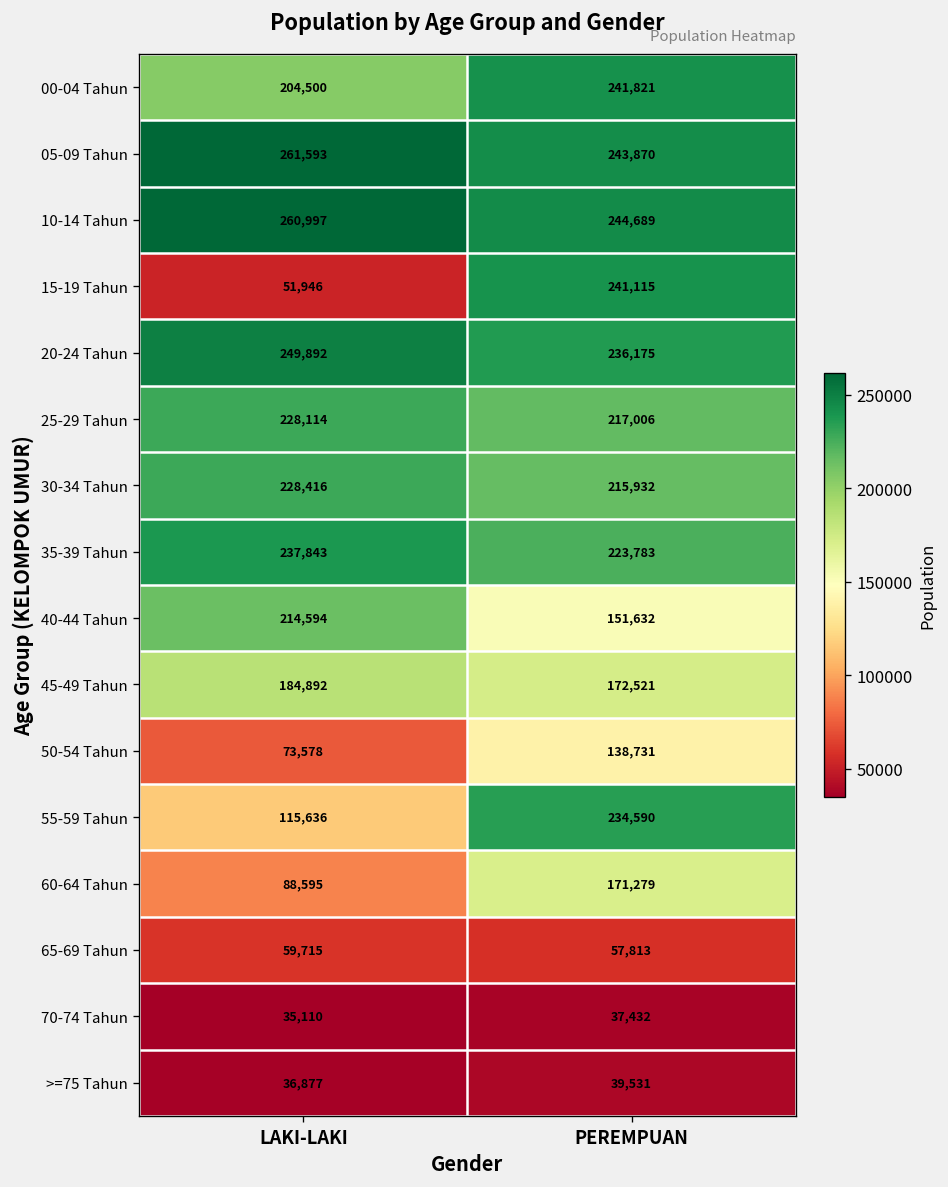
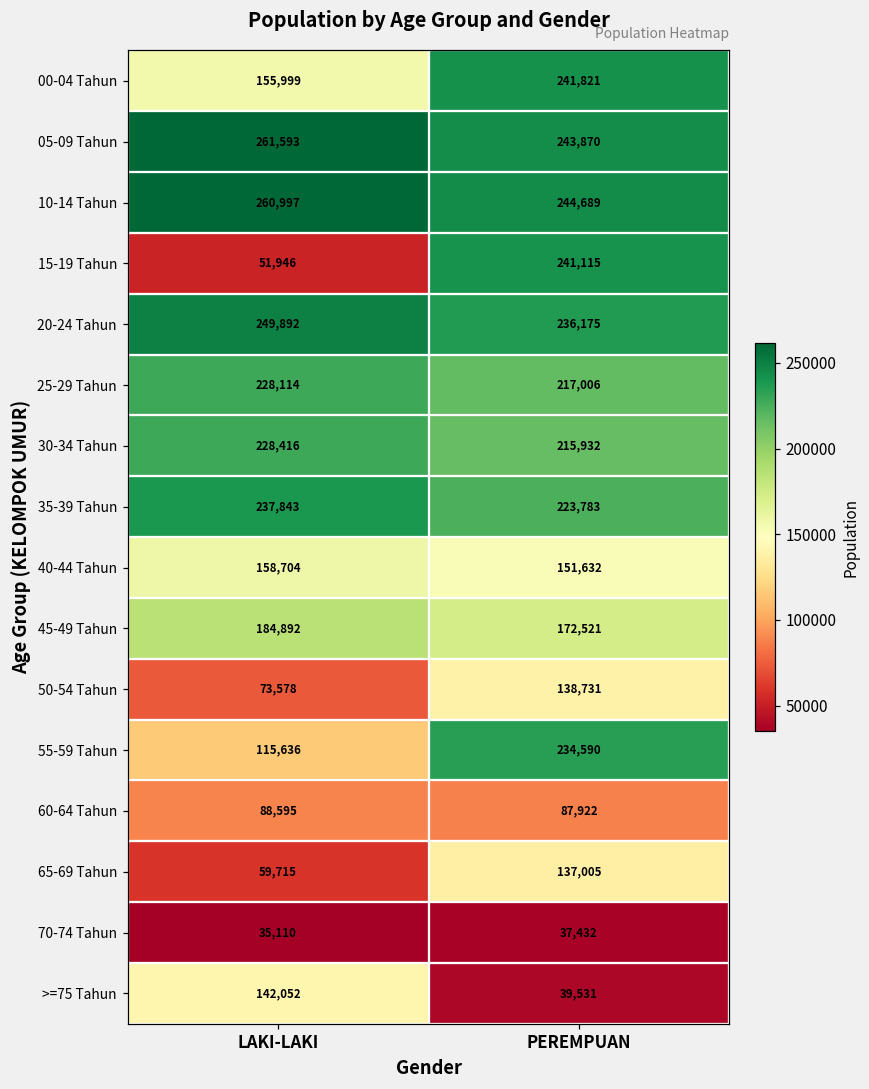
00-04 Tahun, LAKI-LAKI: 204,500 -> 155,999
40-44 Tahun, LAKI-LAKI: 214,594 -> 158,704
60-64 Tahun, PEREMPUAN: 171,279 -> 87,922
65-69 Tahun, PEREMPUAN: 57,813 -> 137,005
>=75 Tahun, LAKI-LAKI: 36,877 -> 142,052
